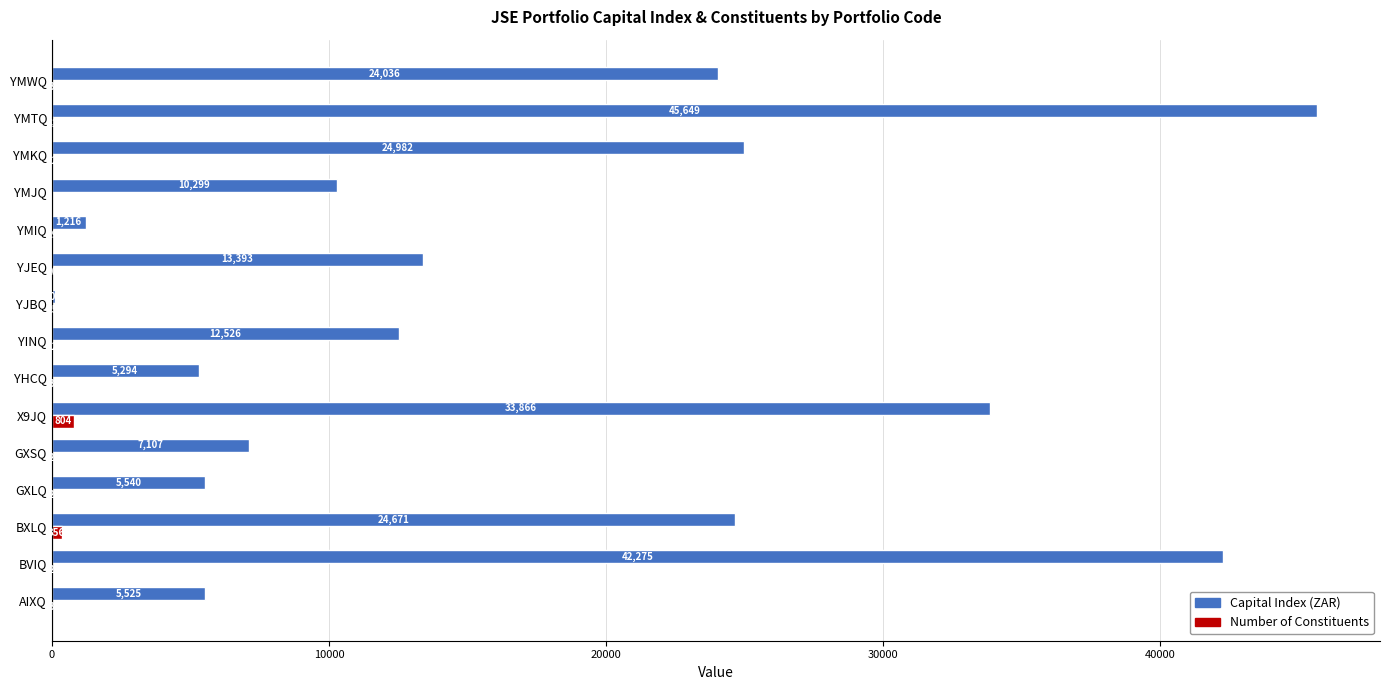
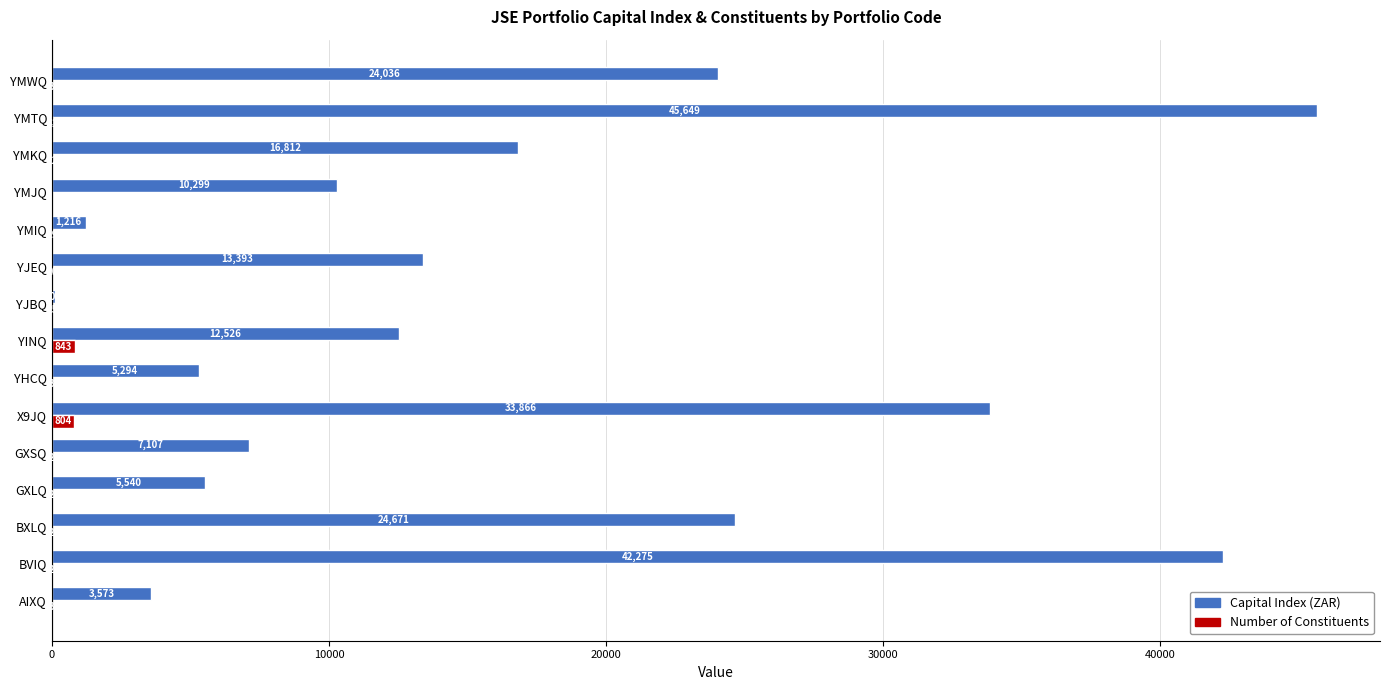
Capital Index (ZAR), YMKQ: 24,982 -> 16,812
Number of Constituents, YINQ: 0 -> 800
Number of Constituents, BXLQ: 400 -> 0
Capital Index (ZAR), AIXQ: 5,525 -> 3,573
